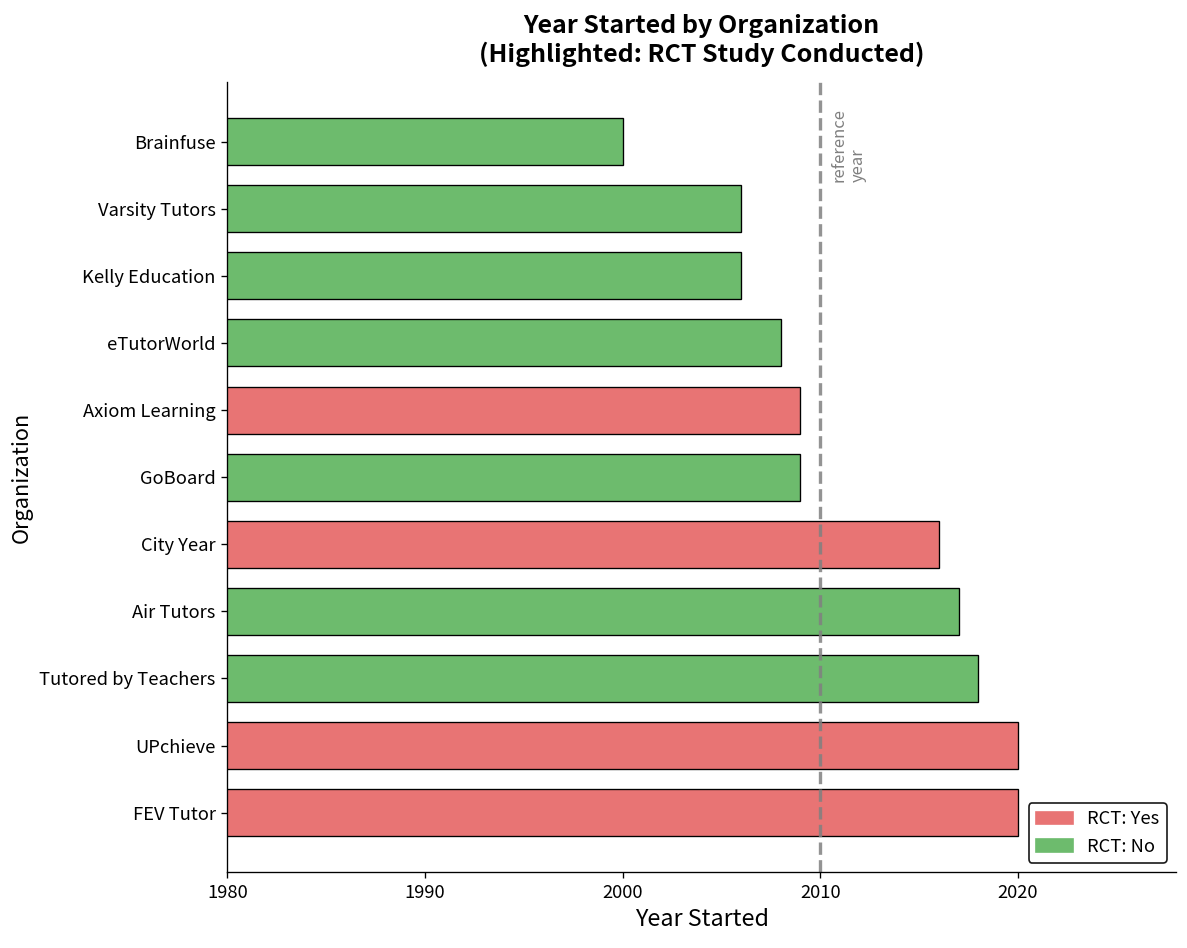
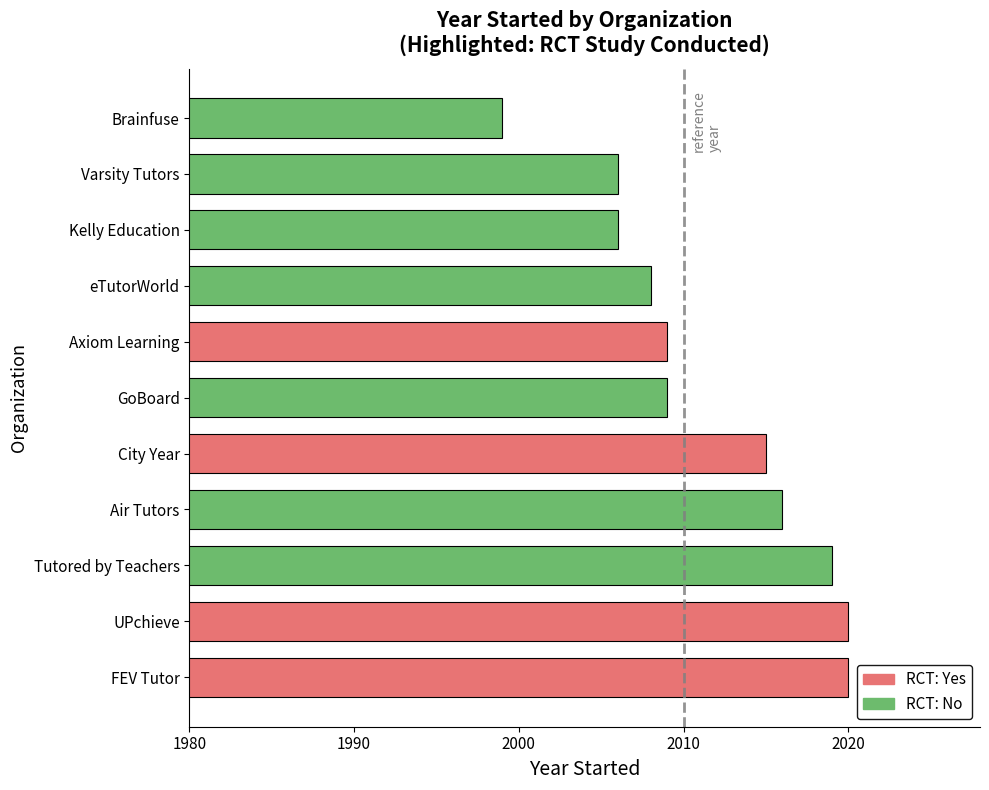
Brainfuse: 2000 -> 1999
City Year: 2016 -> 2015
Air Tutors: 2017 -> 2016
Tutored by Teachers: 2018 -> 2019
